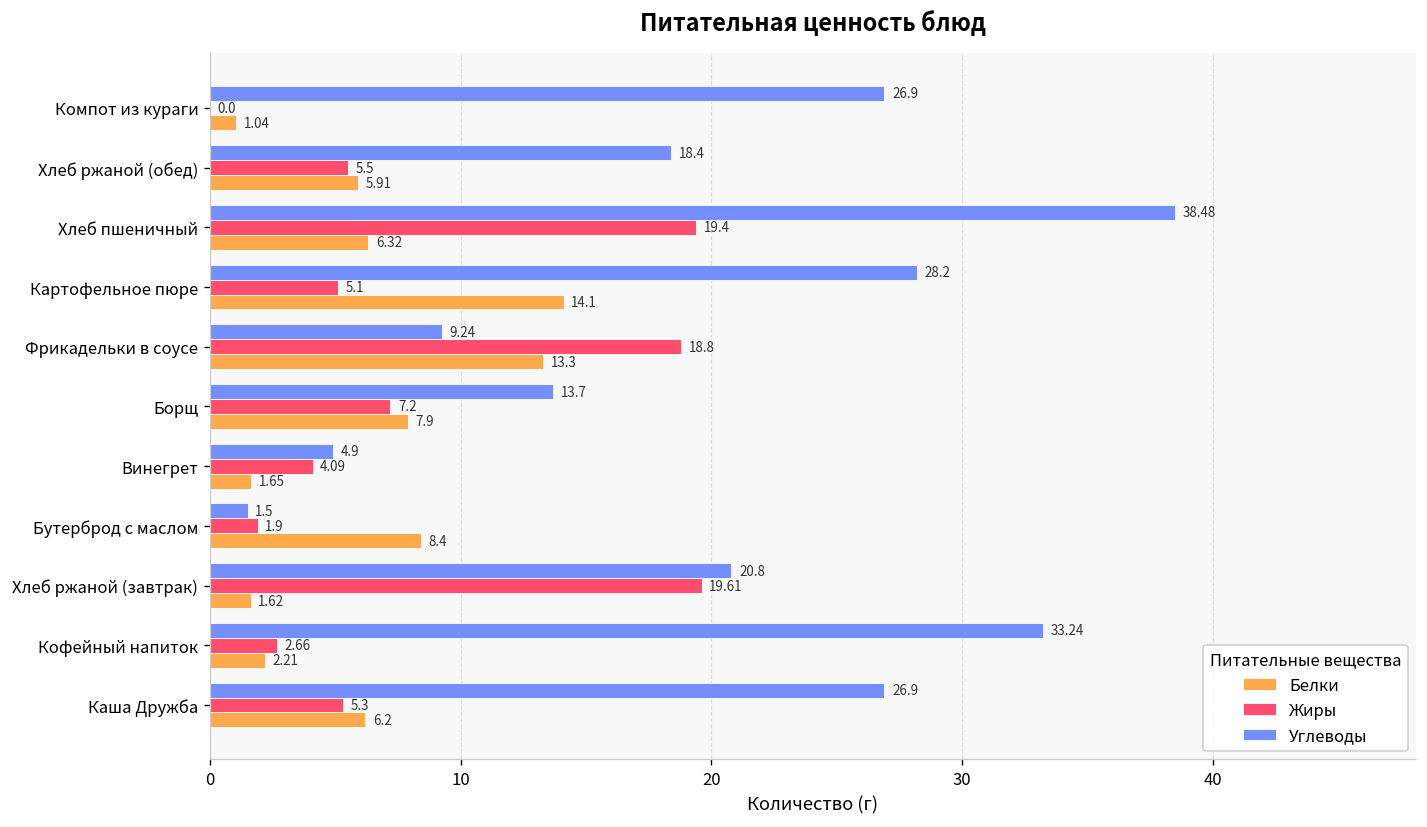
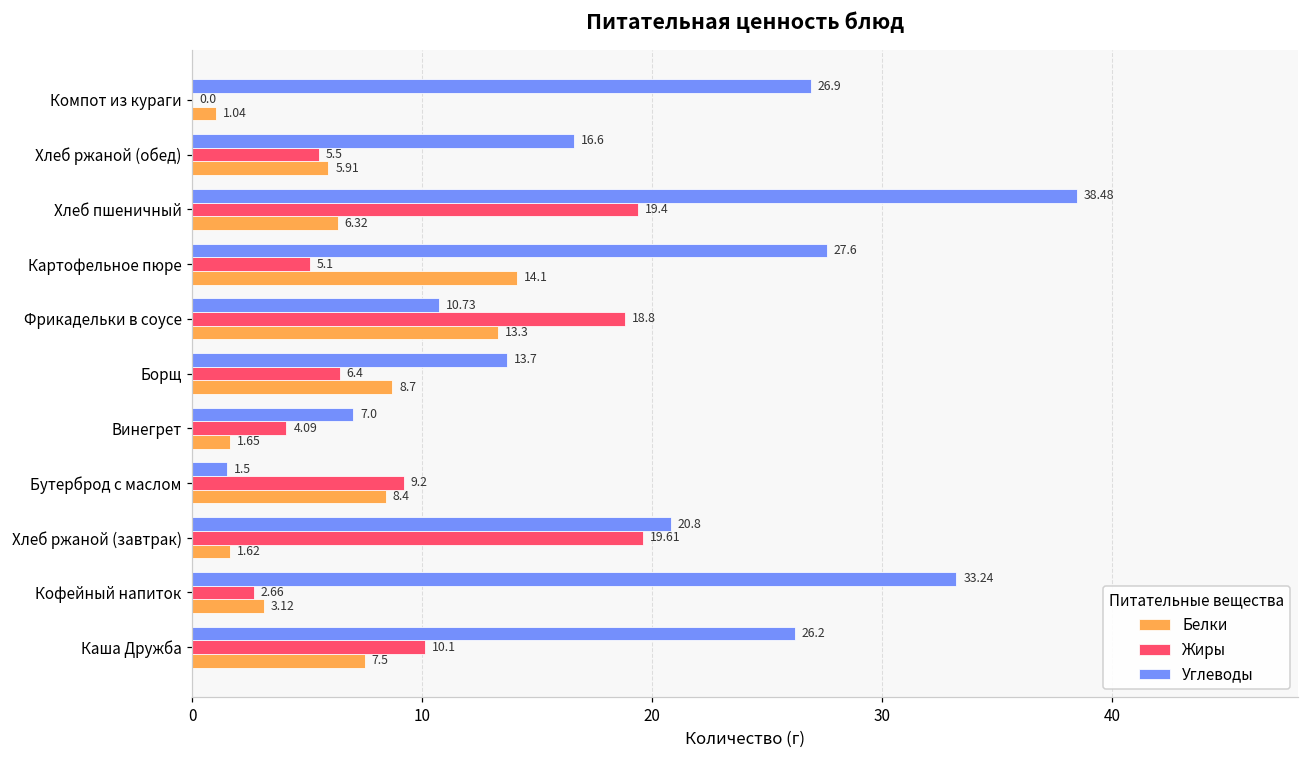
Углеводы, Хлеб ржаной (обед): 18.4 -> 16.6
Углеводы, Картофельное пюре: 28.2 -> 27.6
Углеводы, Фрикадельки в соусе: 9.24 -> 10.73
Жиры, Борщ: 7.2 -> 6.4
Белки, Борщ: 7.9 -> 8.7
Углеводы, Винегрет: 4.9 -> 7.0
Жиры, Бутерброд с маслом: 1.9 -> 9.2
Белки, Кофейный напиток: 2.21 -> 3.12
Углеводы, Каша Дружба: 26.9 -> 26.2
Жиры, Каша Дружба: 5.3 -> 10.1
Белки, Каша Дружба: 6.2 -> 7.5
